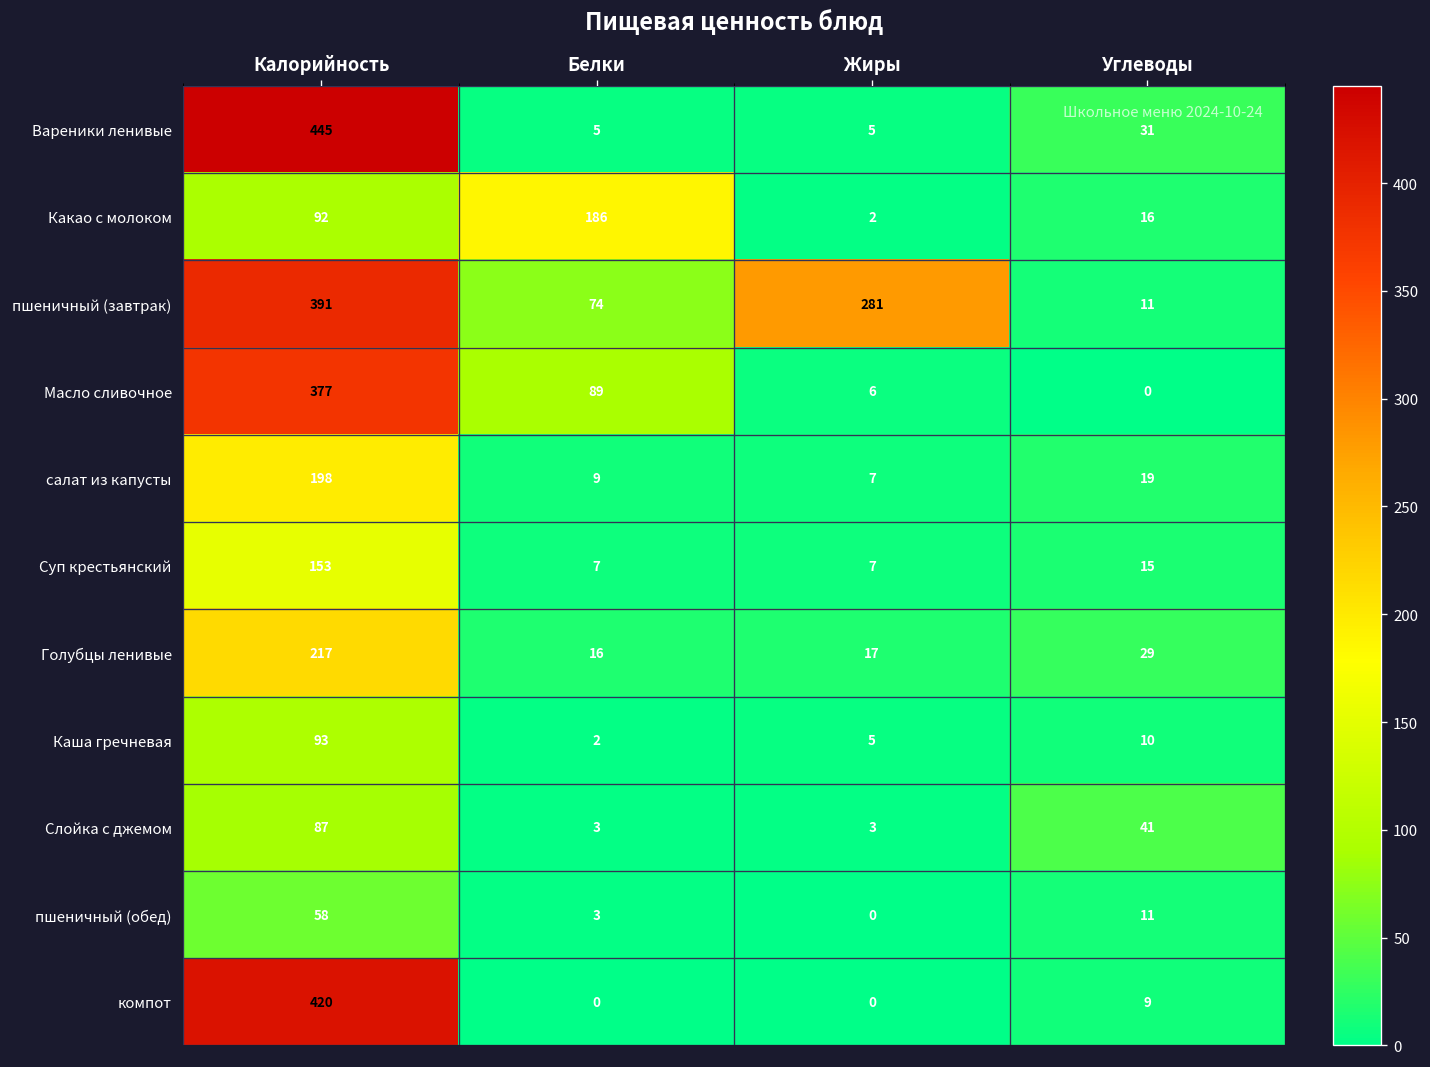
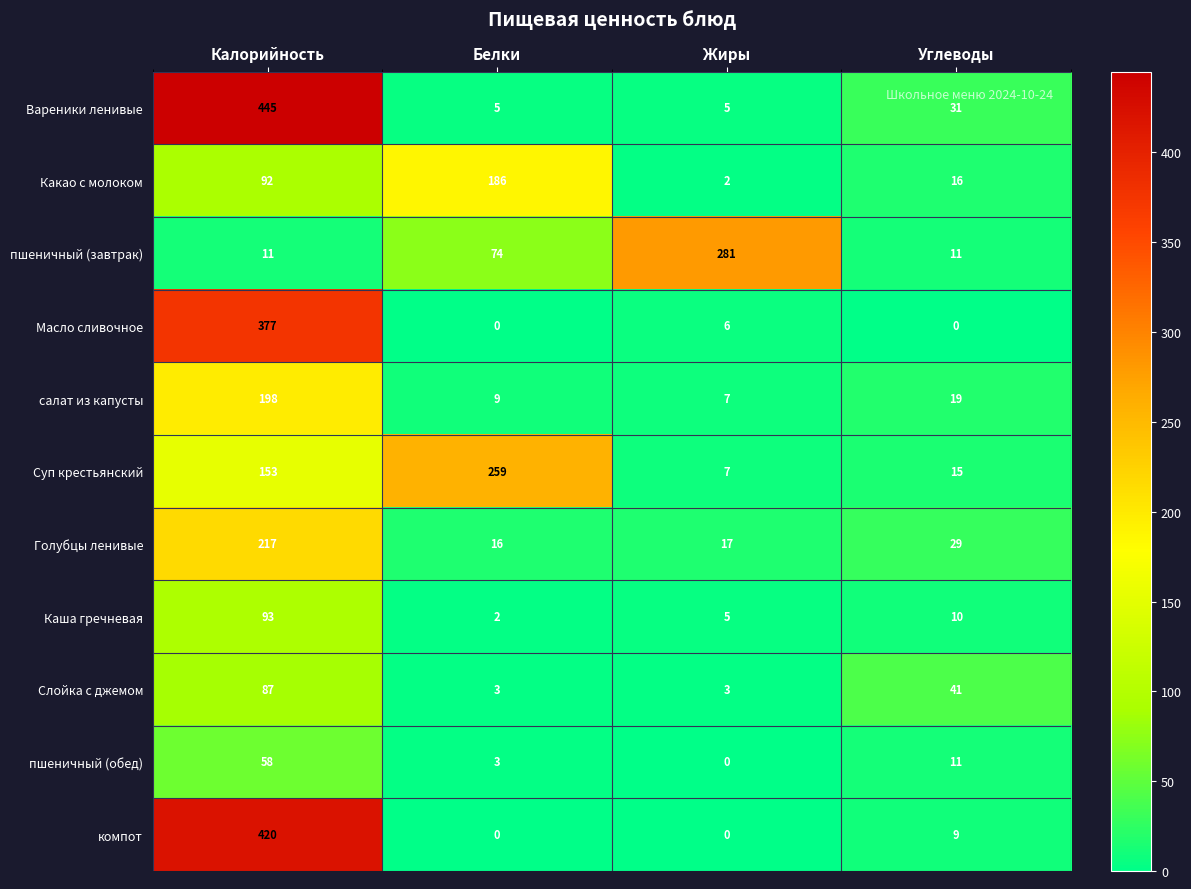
пшеничный (завтрак), Калорийность: 391 -> 11
Масло сливочное, Белки: 89 -> 0
Суп крестьянский, Белки: 7 -> 259
